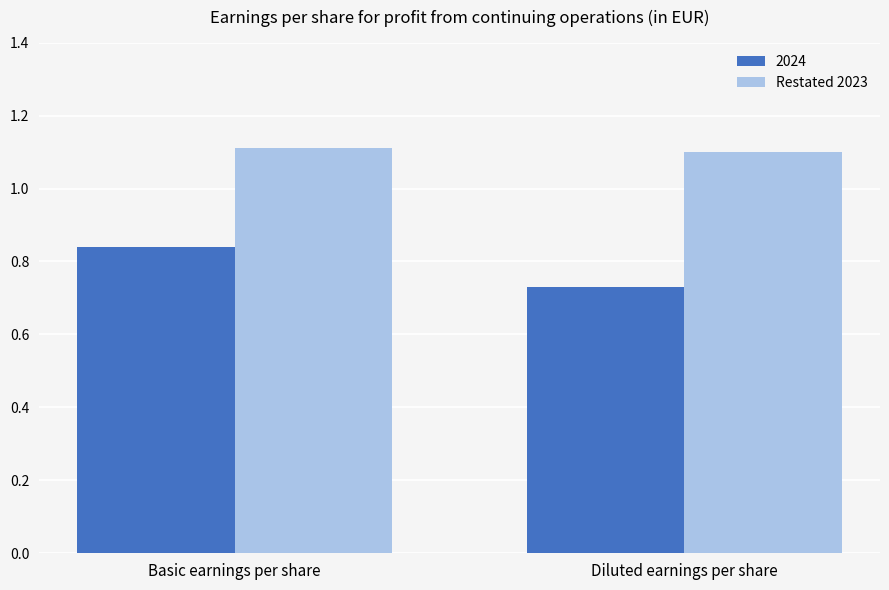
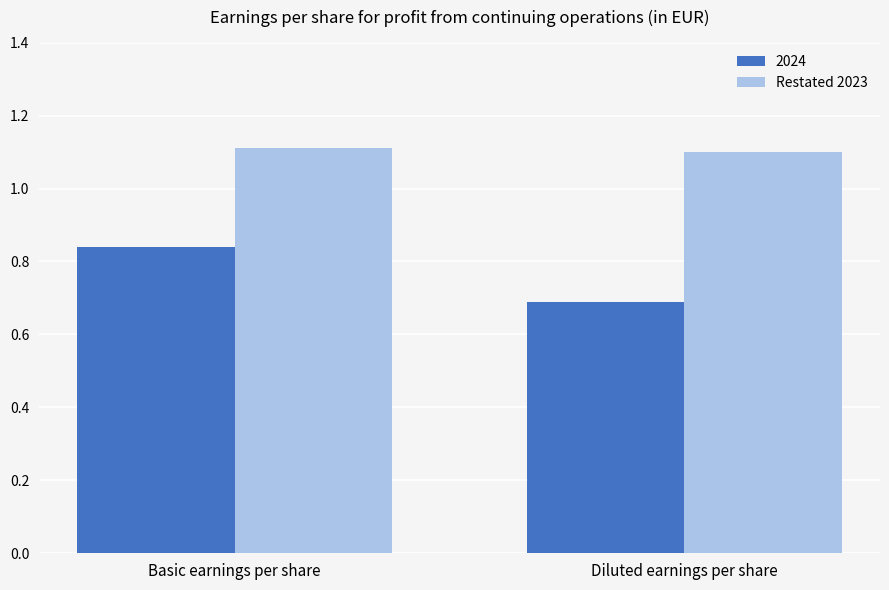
2024, Diluted earnings per share: 0.73 -> 0.69
